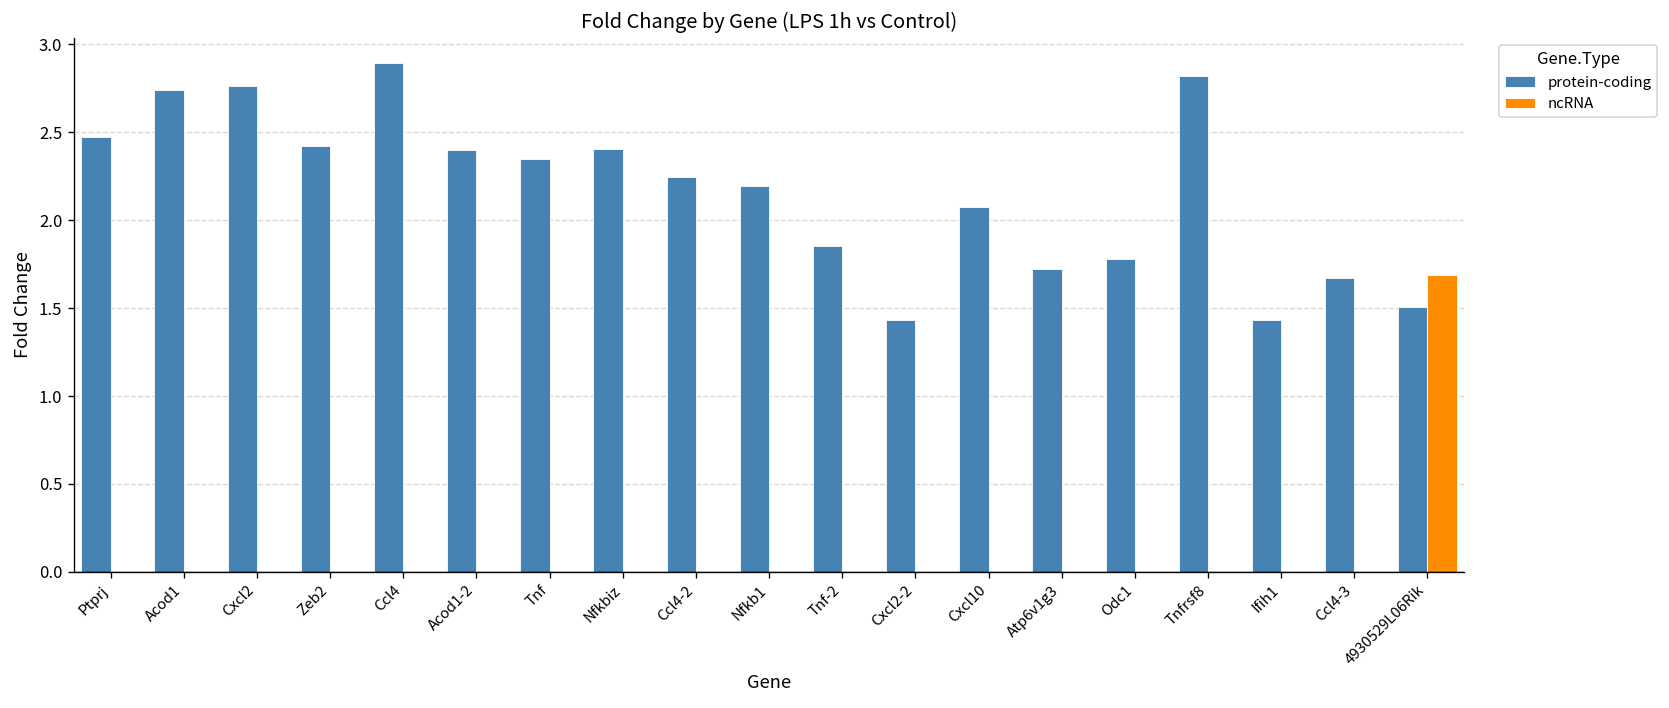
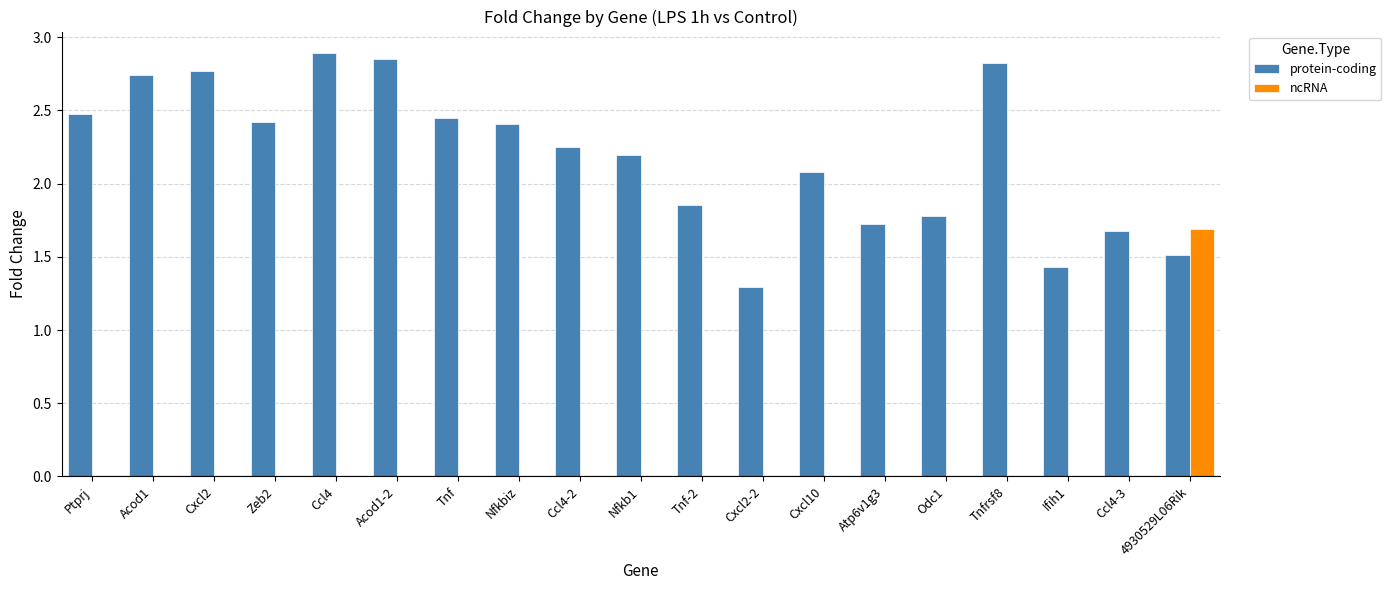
protein-coding, Acod1-2: 2.40 -> 2.85
protein-coding, Tnf: 2.35 -> 2.45
protein-coding, Cxcl2-2: 1.43 -> 1.29
